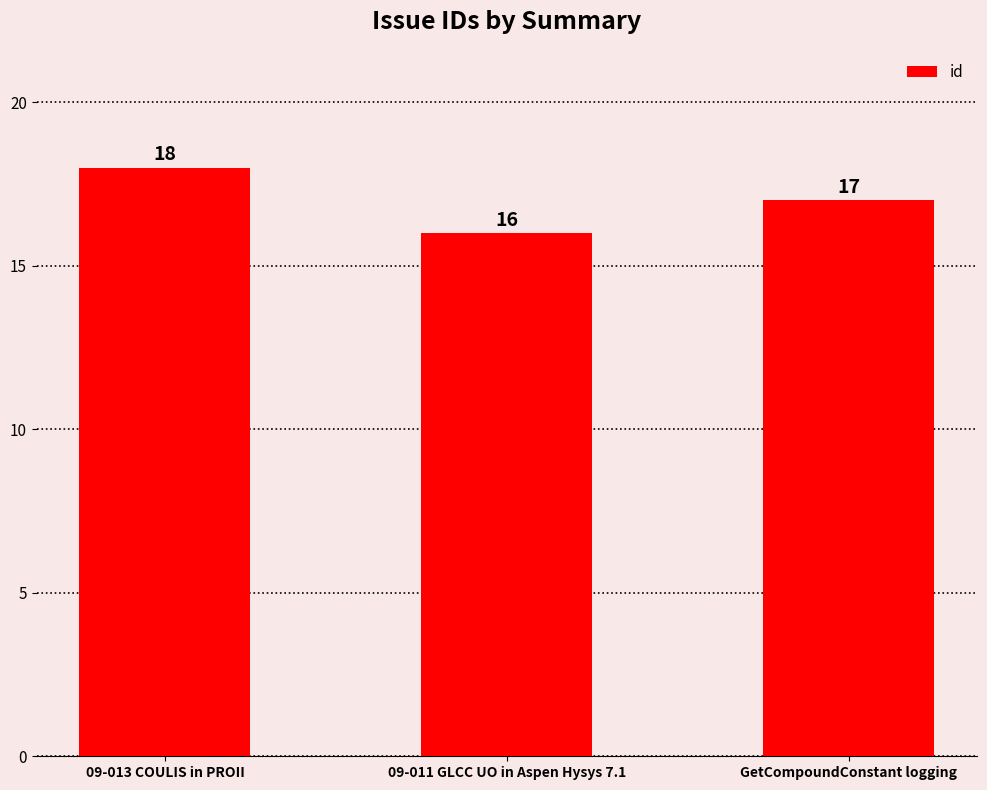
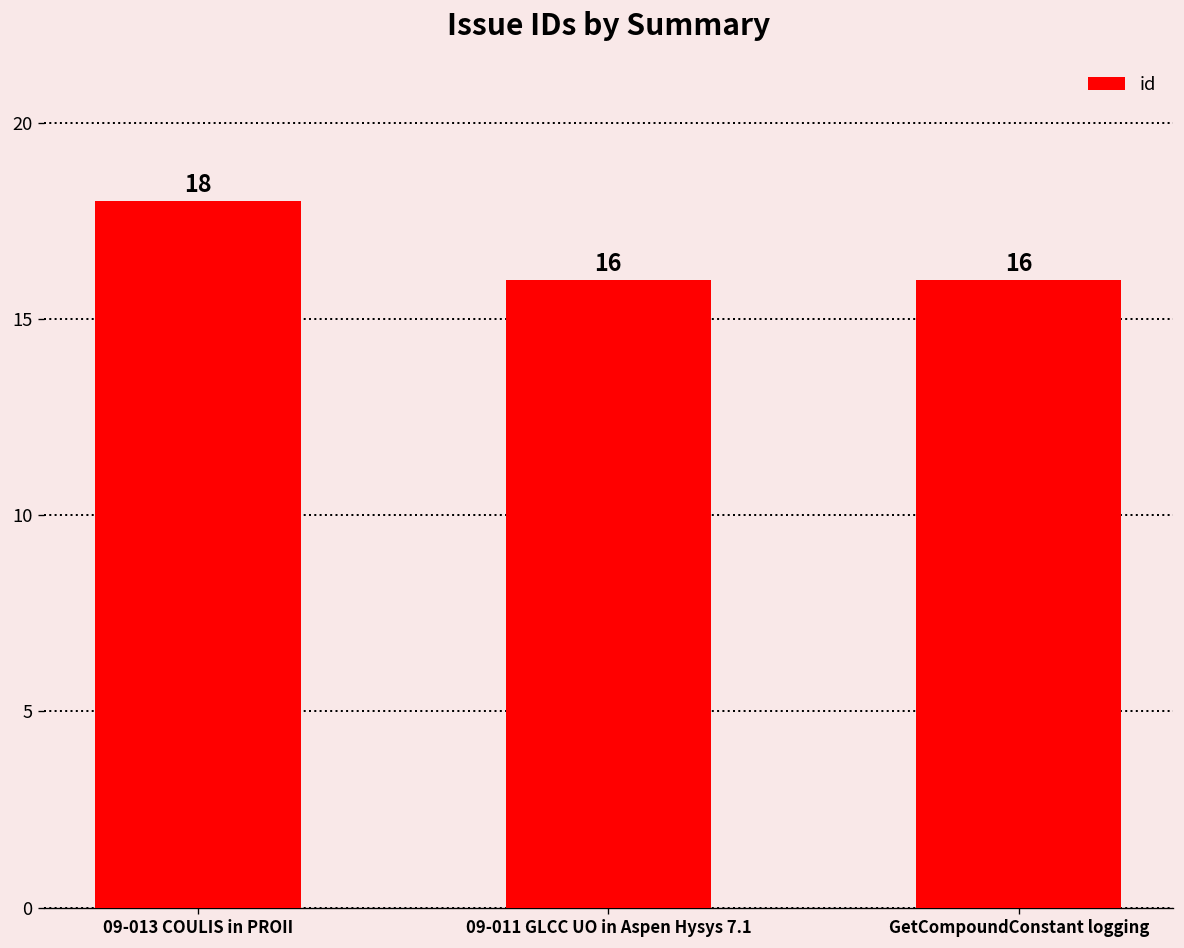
GetCompoundConstant logging: 17 -> 16
